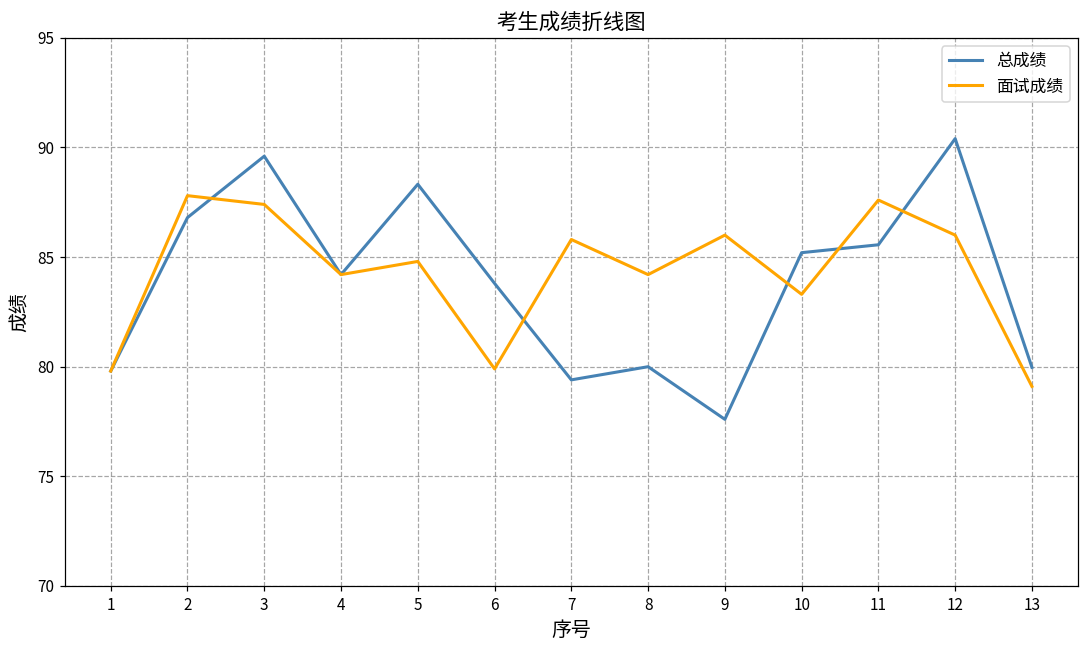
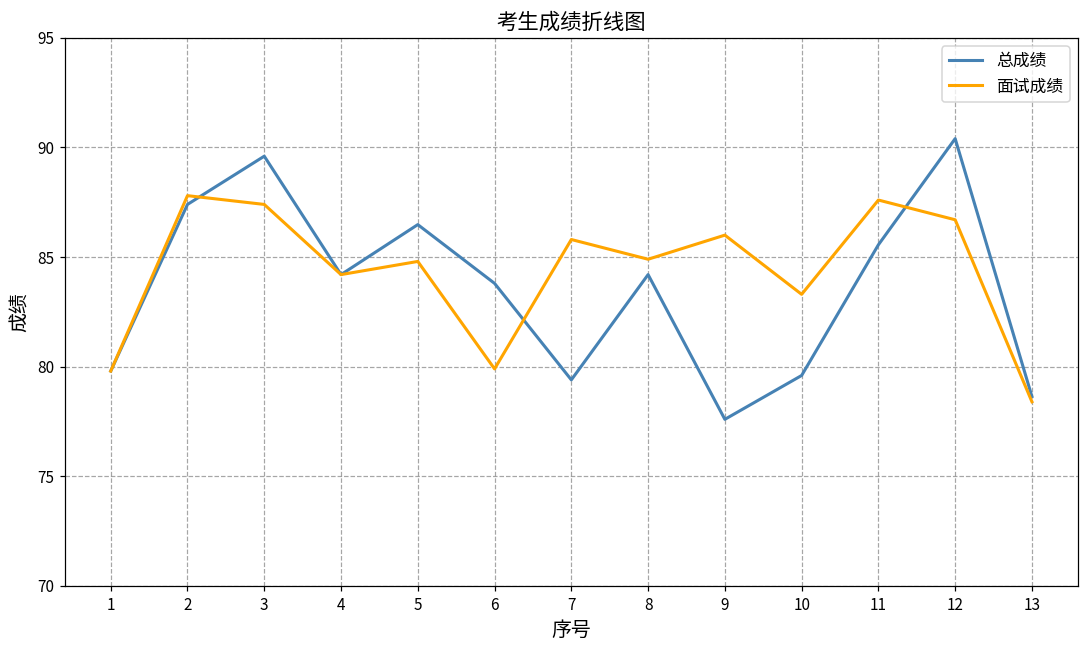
总成绩, 2: 86.8 -> 87.4
总成绩, 5: 88.3 -> 86.5
总成绩, 8: 80.0 -> 84.2
面试成绩, 8: 84.2 -> 84.9
总成绩, 10: 85.2 -> 79.6
面试成绩, 12: 86.0 -> 86.7
总成绩, 13: 80.0 -> 78.6
面试成绩, 13: 79.1 -> 78.4
